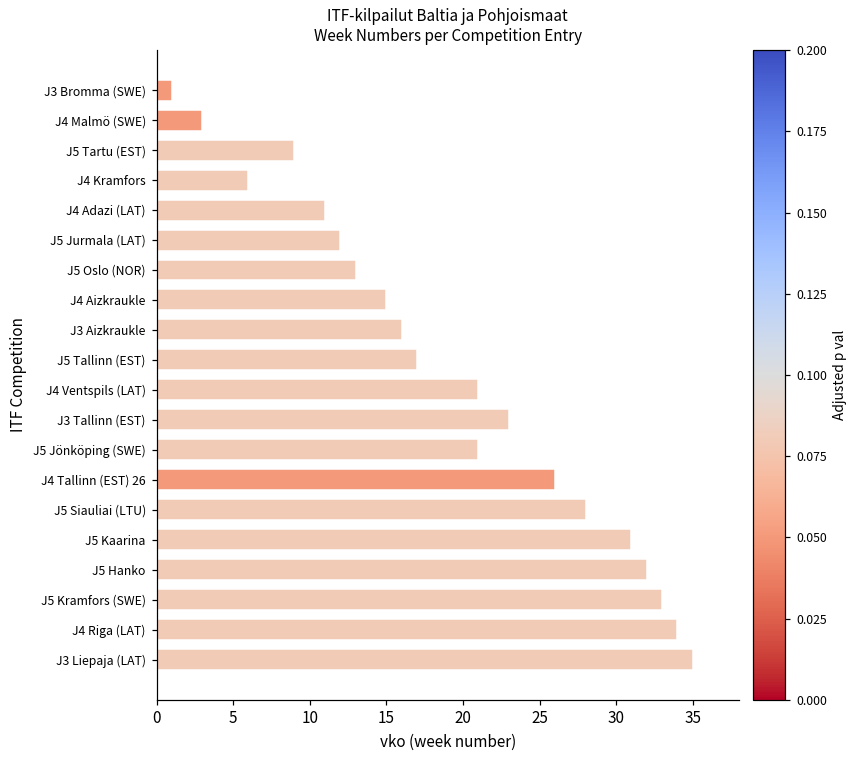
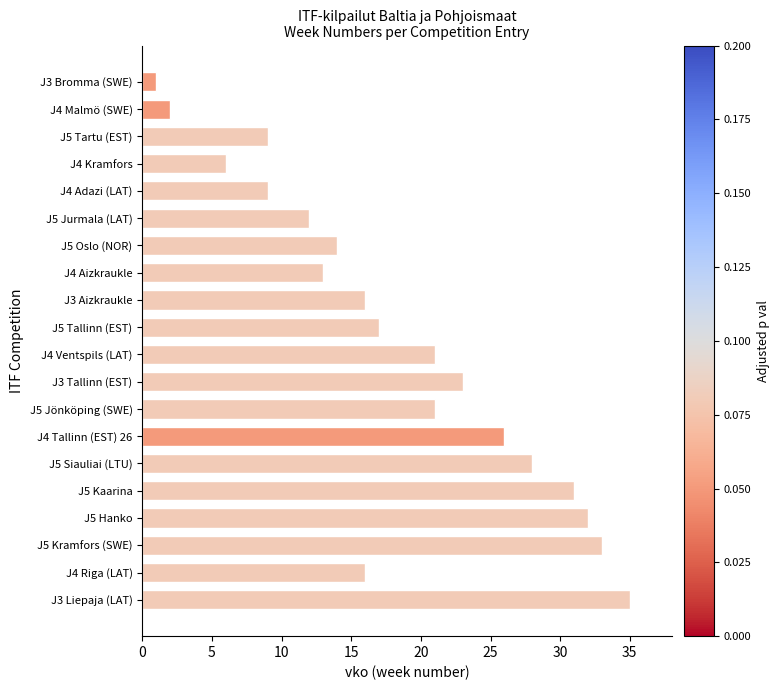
J4 Malmö (SWE): 3 -> 2
J4 Adazi (LAT): 11 -> 9
J5 Oslo (NOR): 13 -> 14
J4 Aizkraukle: 15 -> 13
J4 Riga (LAT): 34 -> 16
